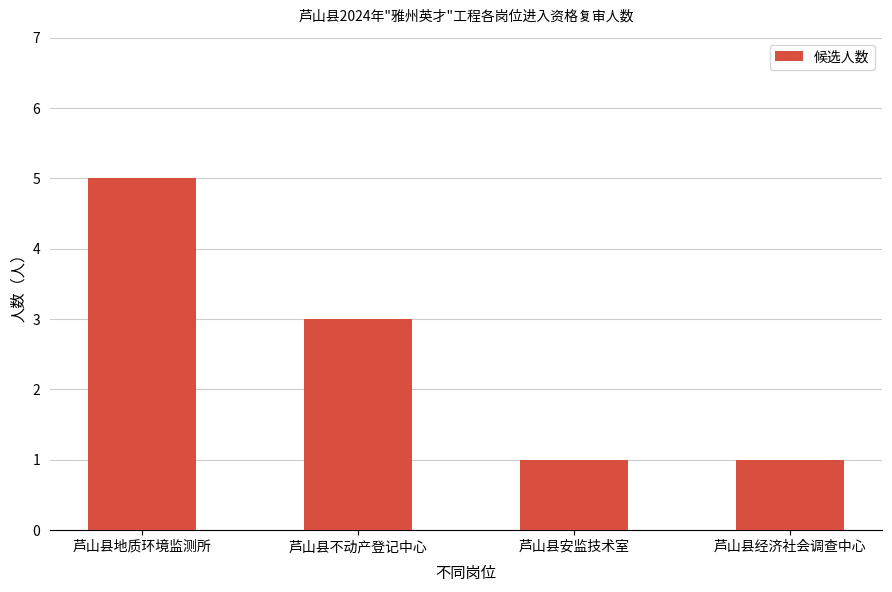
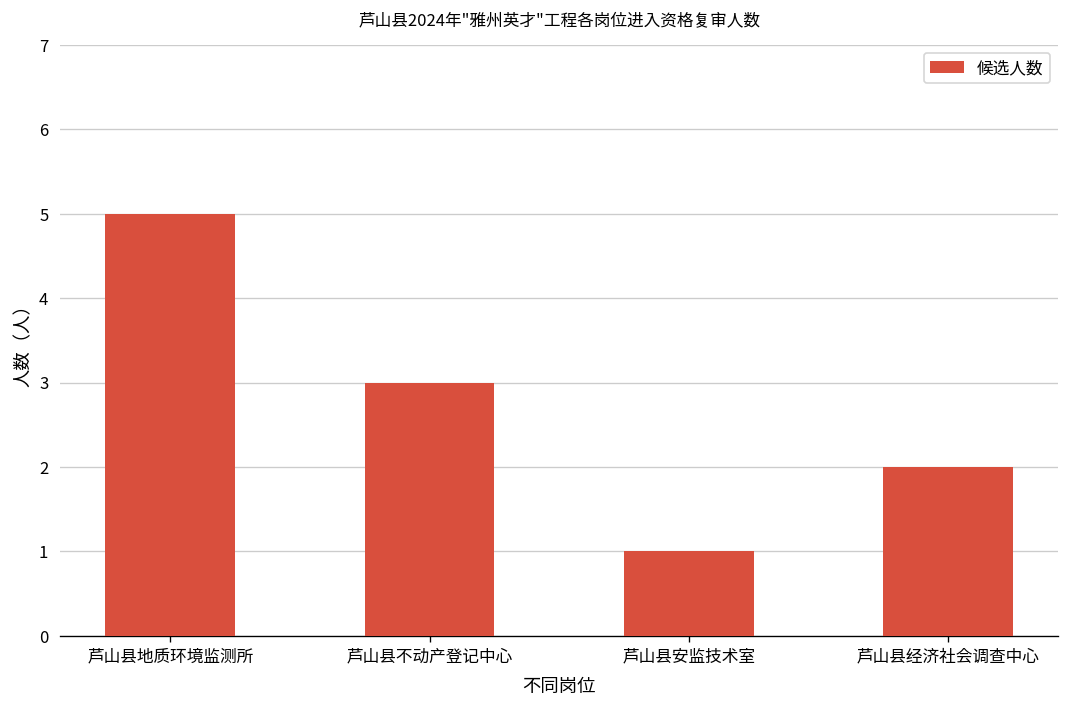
芦山县经济社会调查中心: 1 -> 2
